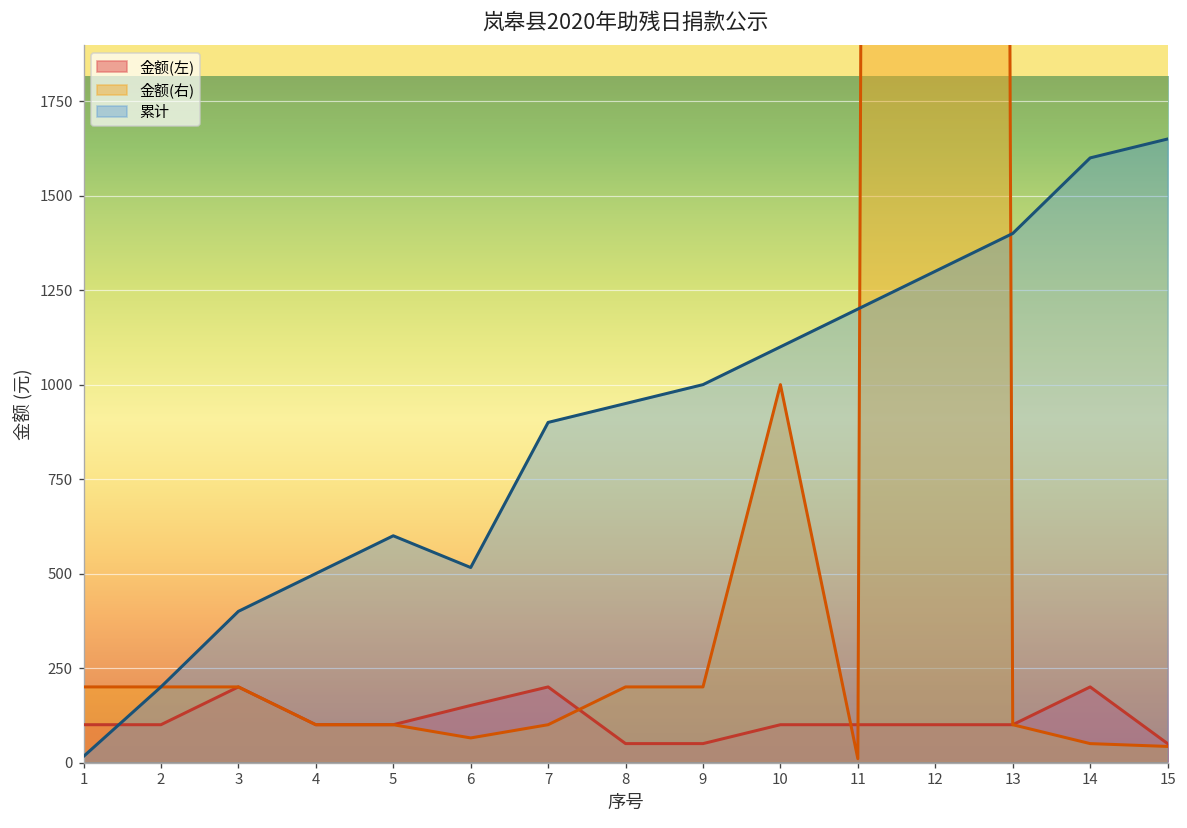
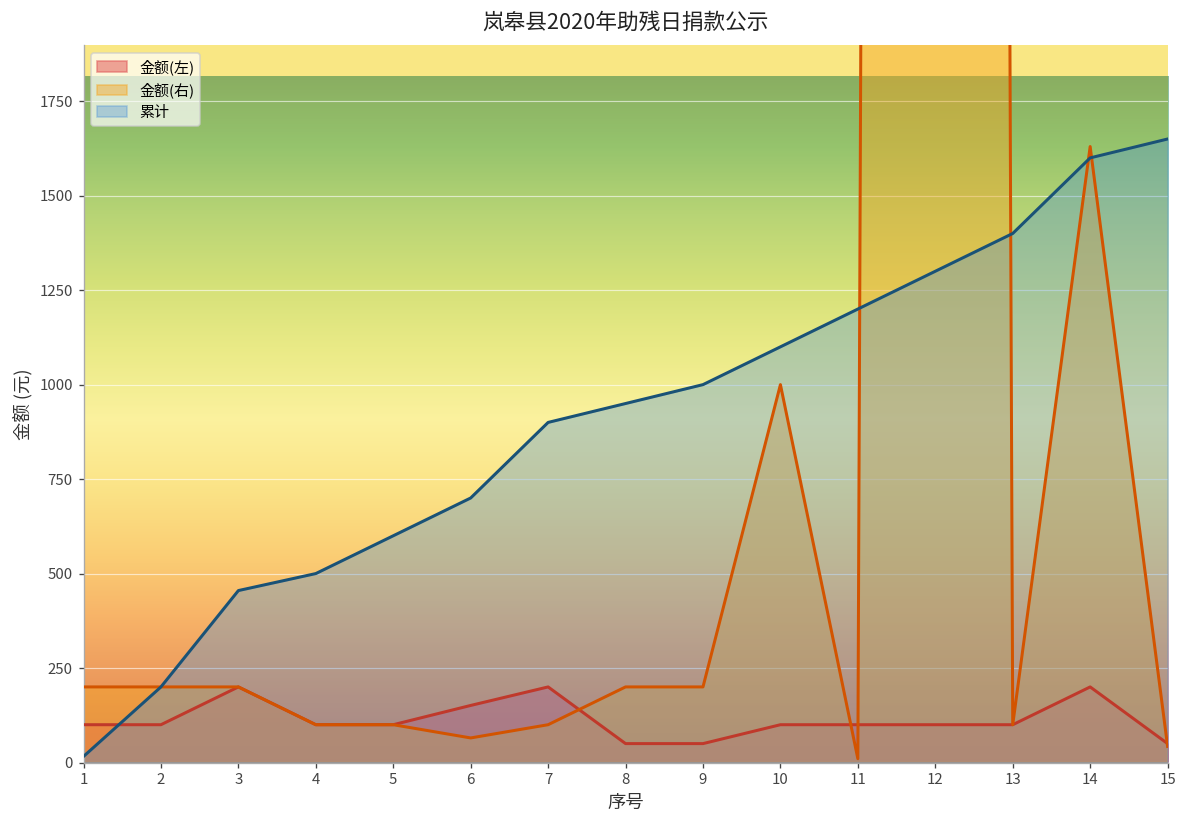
累计, 3: 400 -> 460
累计, 6: 520 -> 700
金额(右), 14: 50 -> 1630
